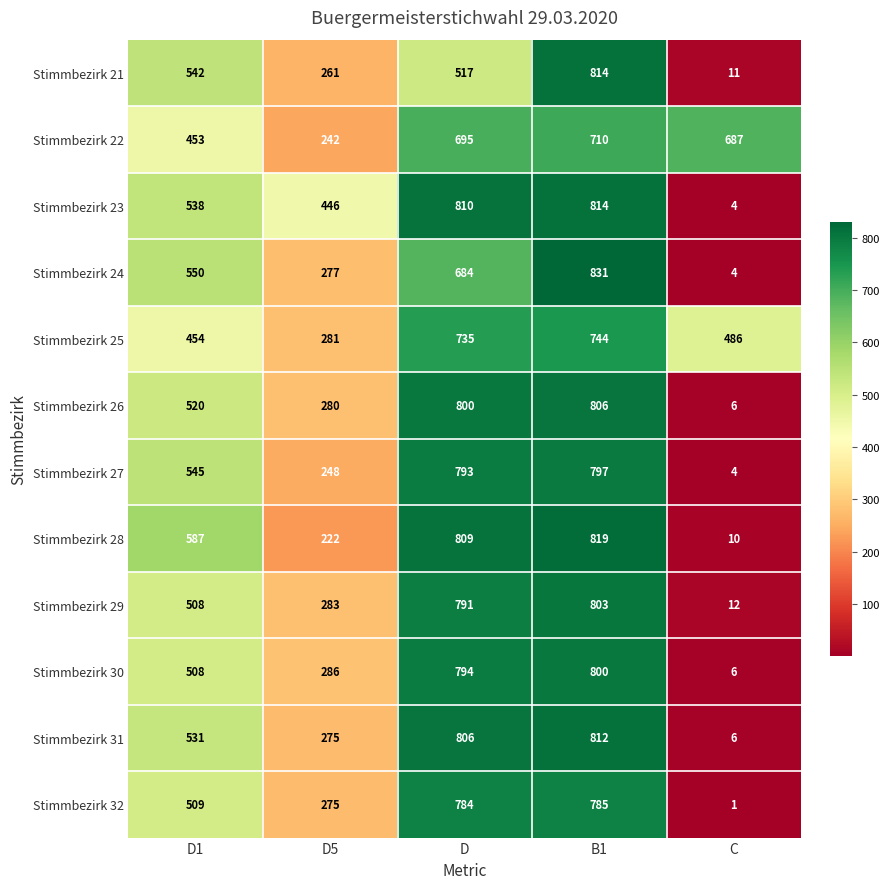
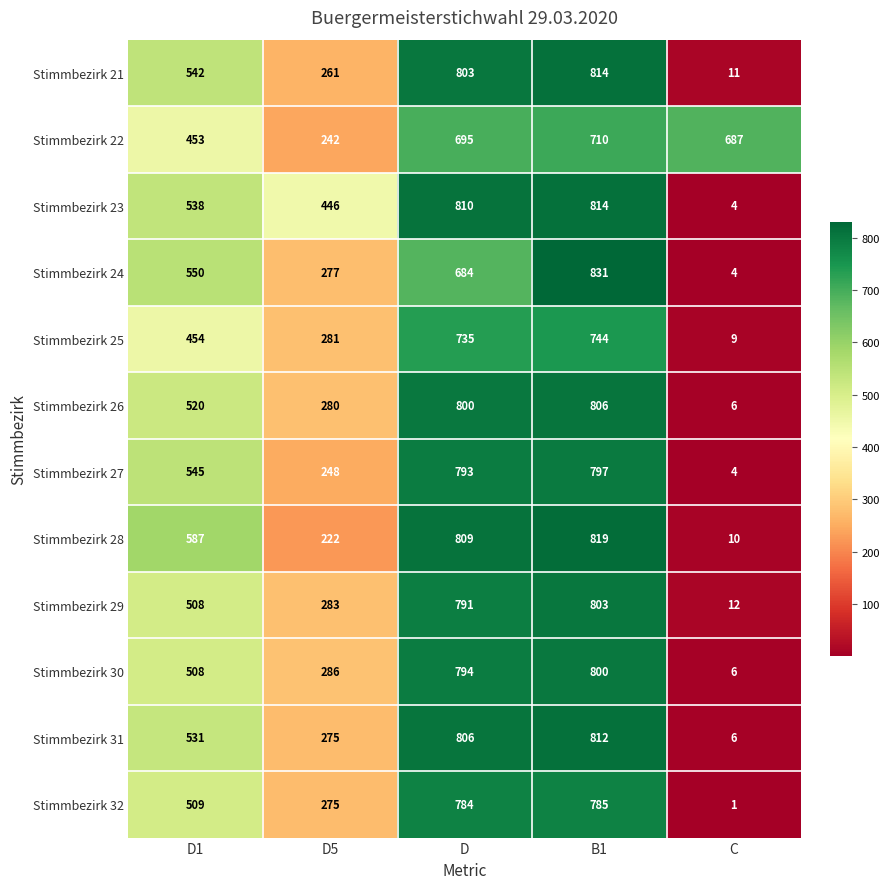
Stimmbezirk 21, D: 517 -> 803
Stimmbezirk 25, C: 486 -> 9
